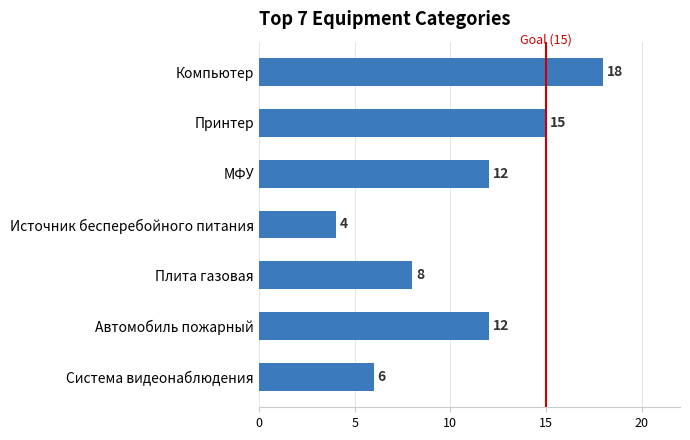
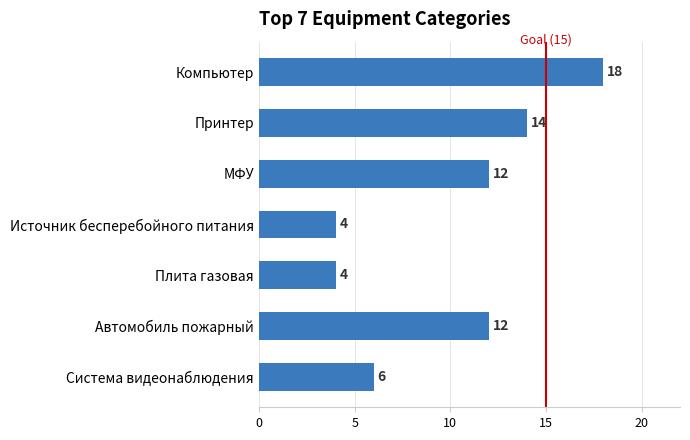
Принтер: 15 -> 14
Плита газовая: 8 -> 4
